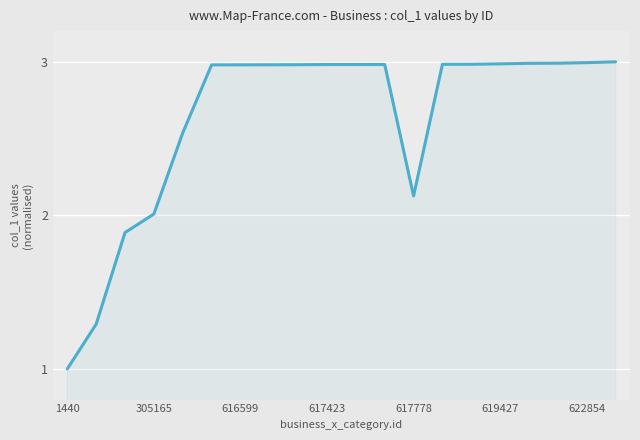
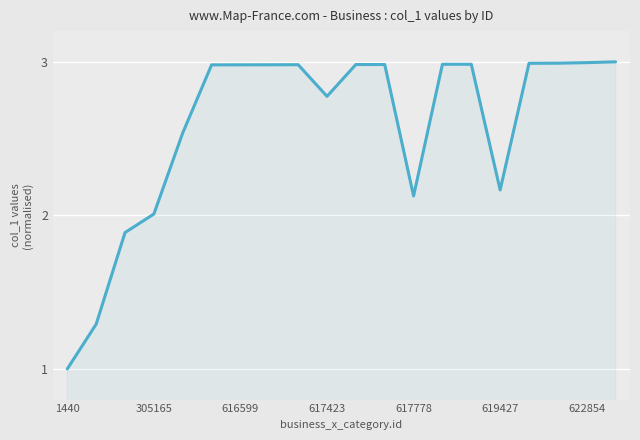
617423: 2.98 -> 2.78
619427: 2.99 -> 2.17
